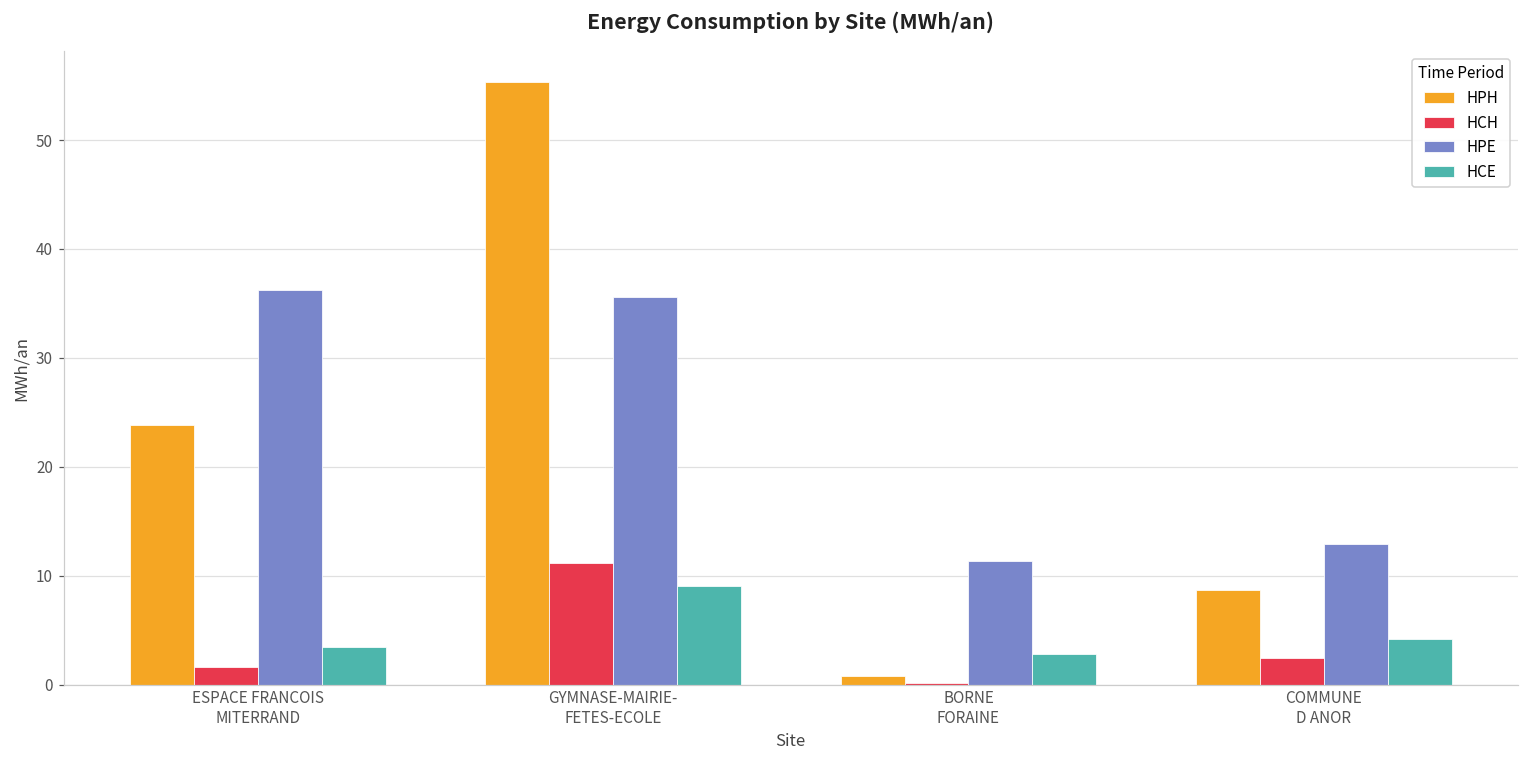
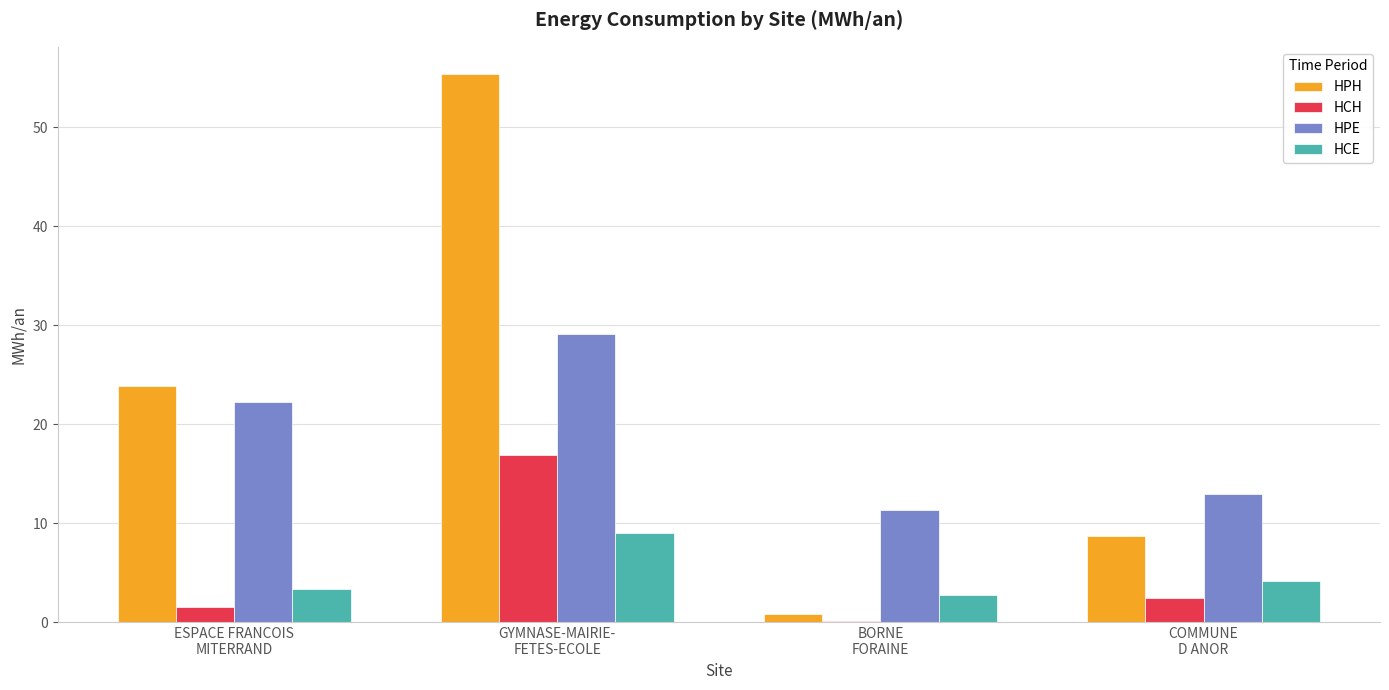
HPE, ESPACE FRANCOIS MITERRAND: 36 -> 22
HCH, GYMNASE-MAIRIE- FETES-ECOLE: 11 -> 17
HPE, GYMNASE-MAIRIE- FETES-ECOLE: 36 -> 29
